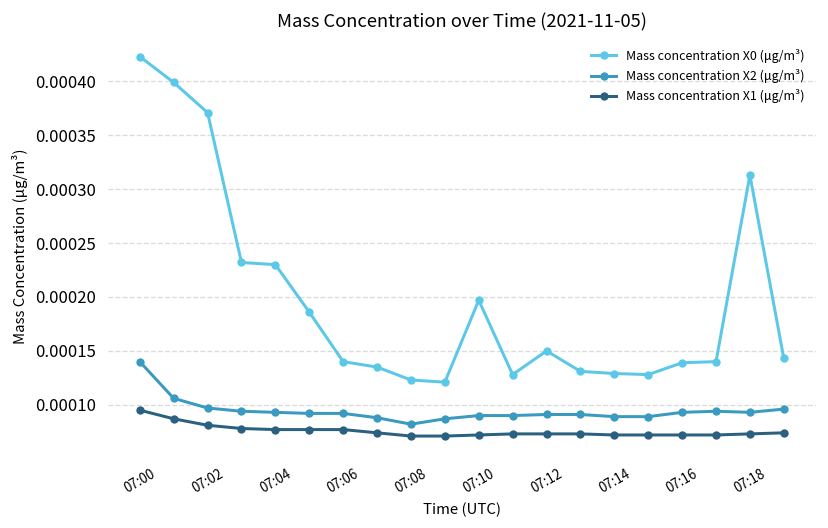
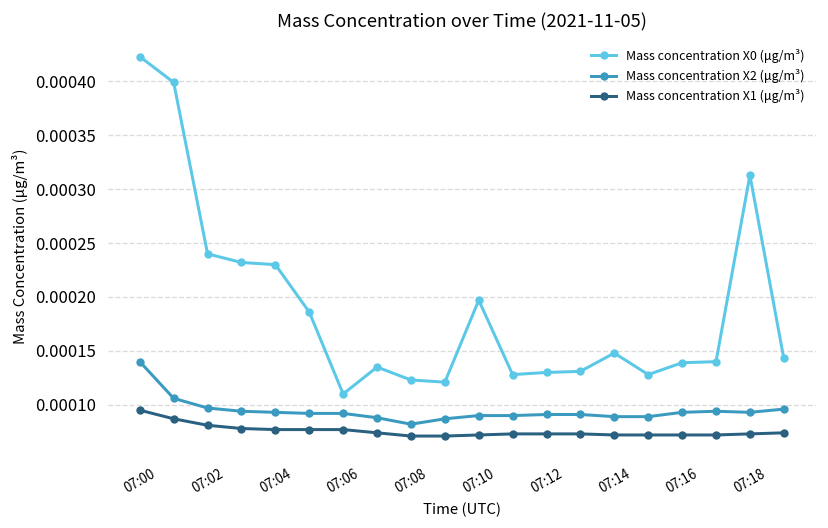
Mass concentration X0 (μg/m³), 07:02: 0.00037 -> 0.00024
Mass concentration X0 (μg/m³), 07:06: 0.00014 -> 0.00011
Mass concentration X0 (μg/m³), 07:12: 0.00015 -> 0.00013
Mass concentration X0 (μg/m³), 07:14: 0.00013 -> 0.00015
